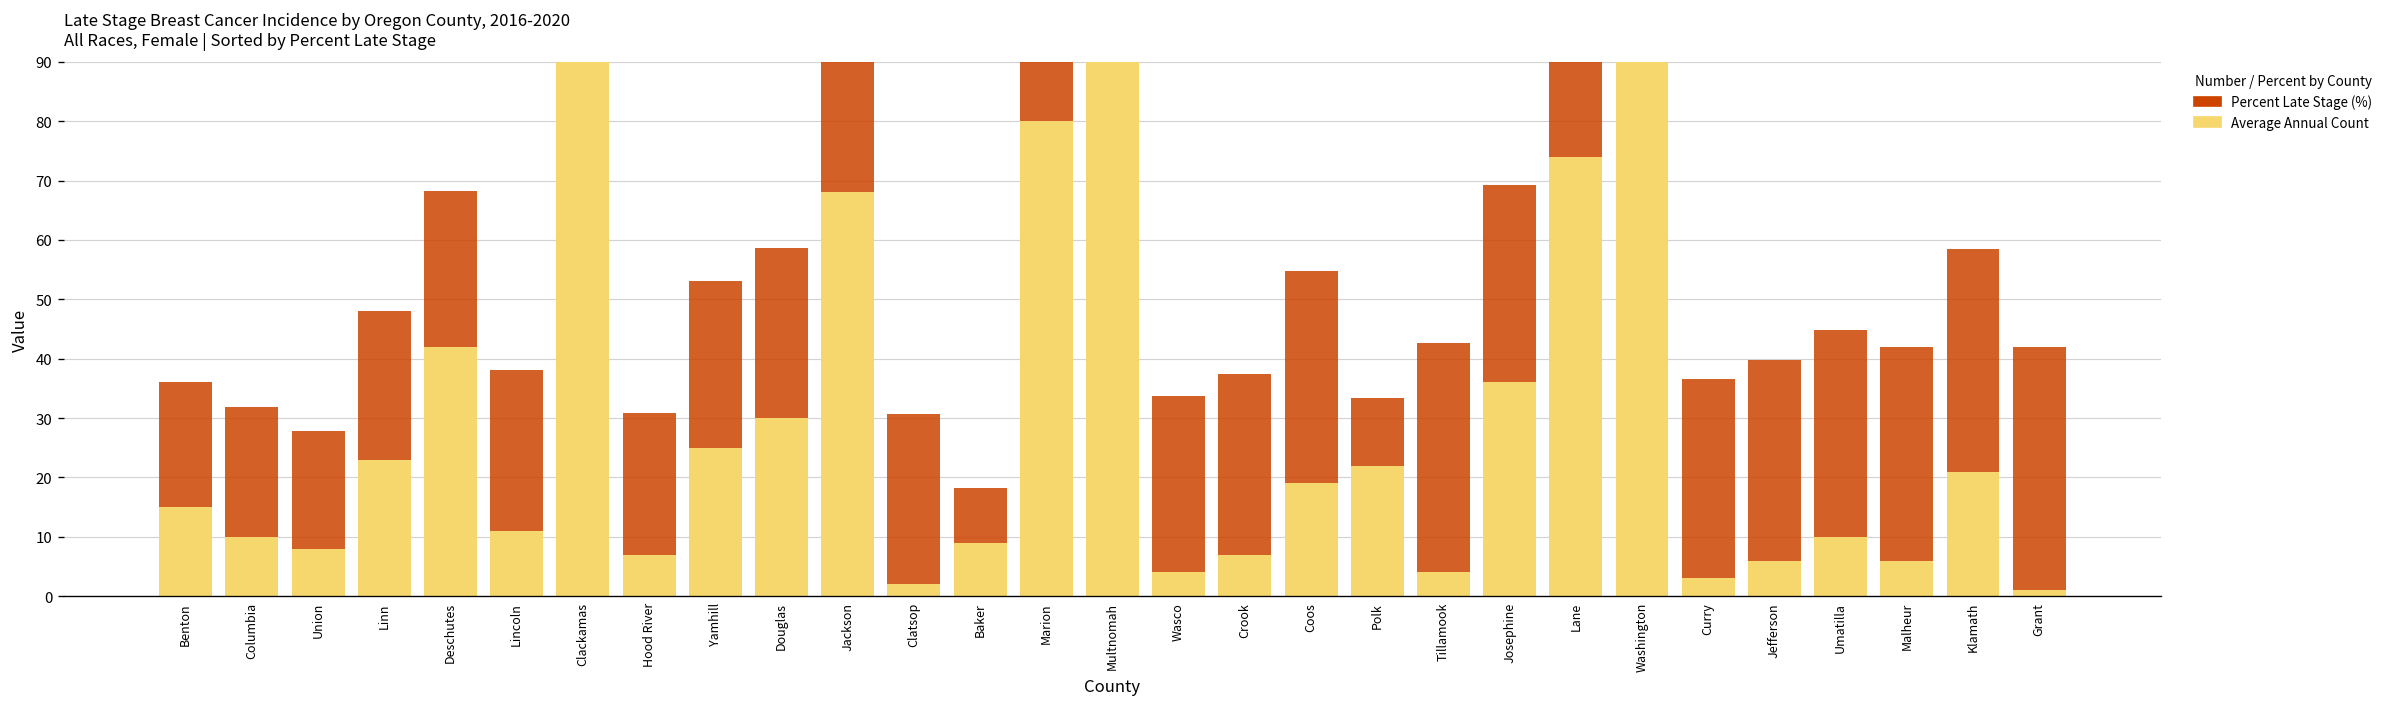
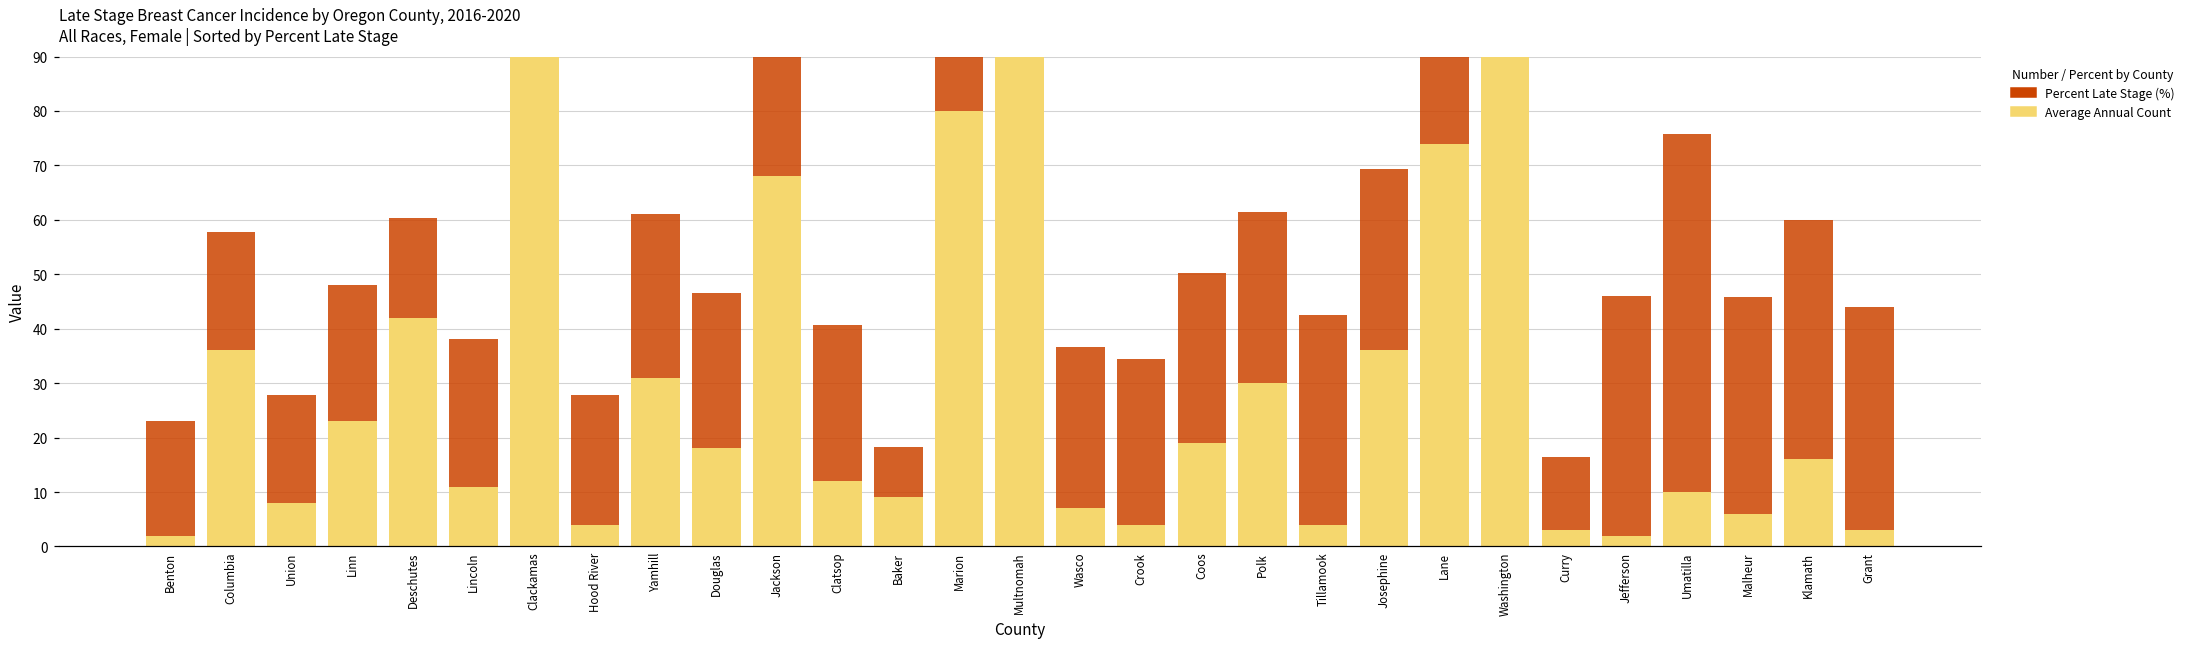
Average Annual Count, Benton: 15 -> 2
Average Annual Count, Columbia: 10 -> 36
Percent Late Stage (%), Deschutes: 26 -> 18
Average Annual Count, Hood River: 7 -> 4
Average Annual Count, Yamhill: 25 -> 31
Percent Late Stage (%), Yamhill: 28 -> 30
Average Annual Count, Douglas: 30 -> 18
Average Annual Count, Clatsop: 2 -> 12
Average Annual Count, Wasco: 4 -> 7
Average Annual Count, Crook: 7 -> 4
Percent Late Stage (%), Coos: 36 -> 31
Average Annual Count, Polk: 22 -> 30
Percent Late Stage (%), Polk: 11 -> 31
Percent Late Stage (%), Curry: 34 -> 14
Average Annual Count, Jefferson: 6 -> 2
Percent Late Stage (%), Jefferson: 34 -> 44
Percent Late Stage (%), Umatilla: 35 -> 66
Percent Late Stage (%), Malheur: 36 -> 40
Average Annual Count, Klamath: 21 -> 16
Percent Late Stage (%), Klamath: 37 -> 44
Average Annual Count, Grant: 1 -> 3
